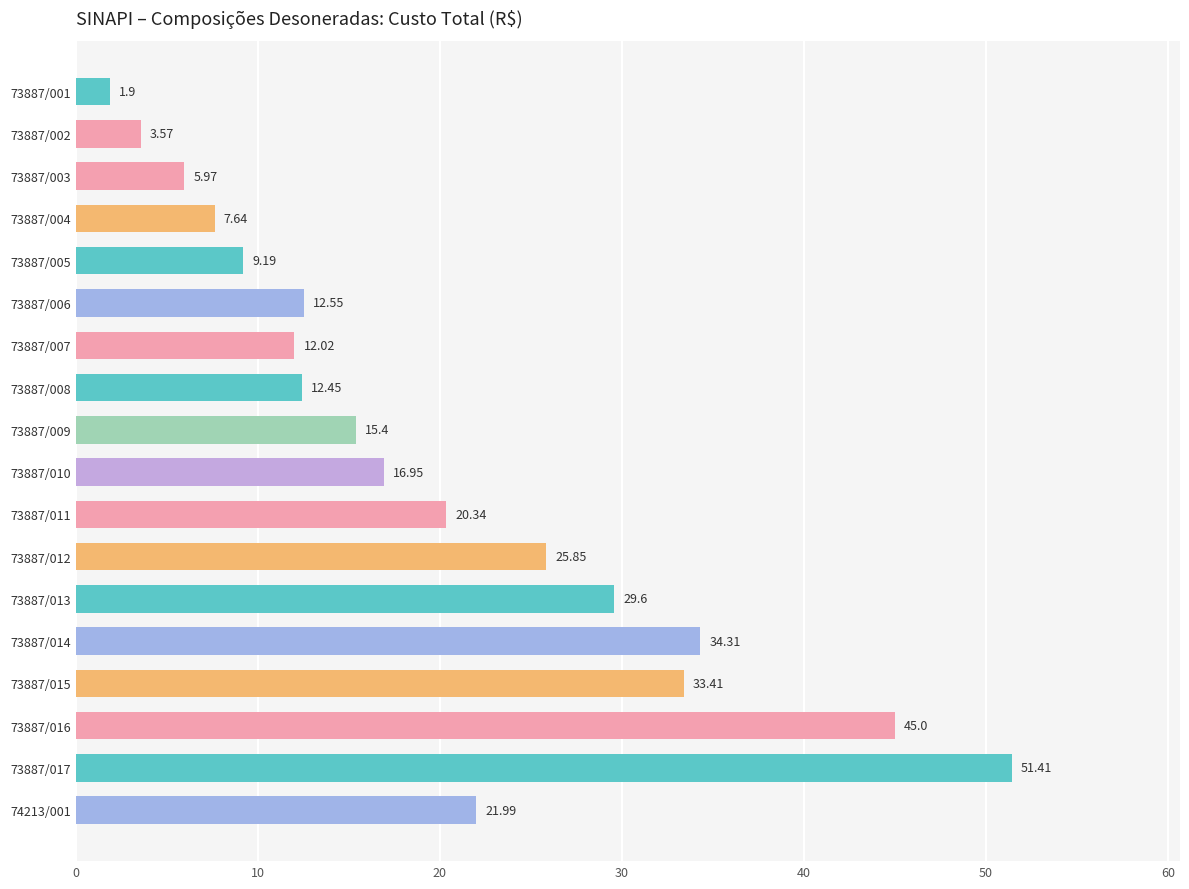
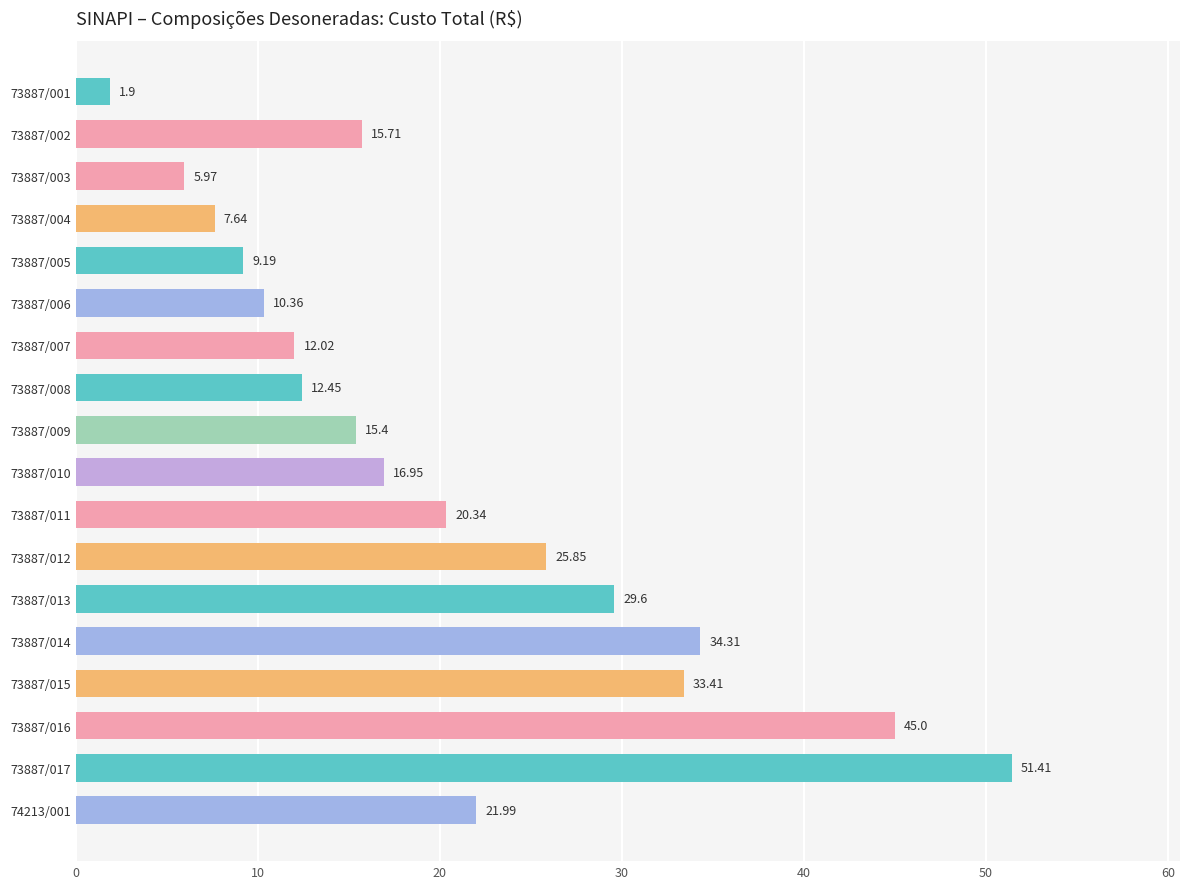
73887/002: 3.57 -> 15.71
73887/006: 12.55 -> 10.36
